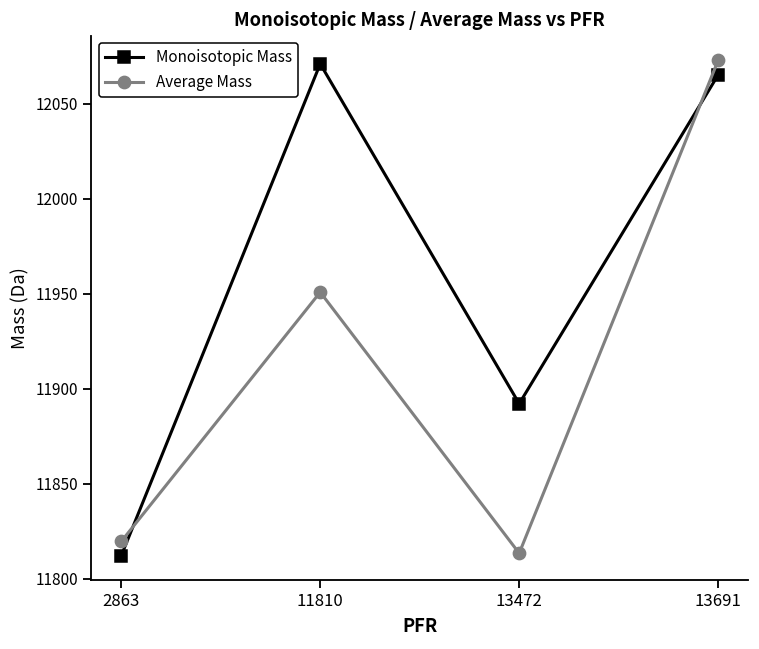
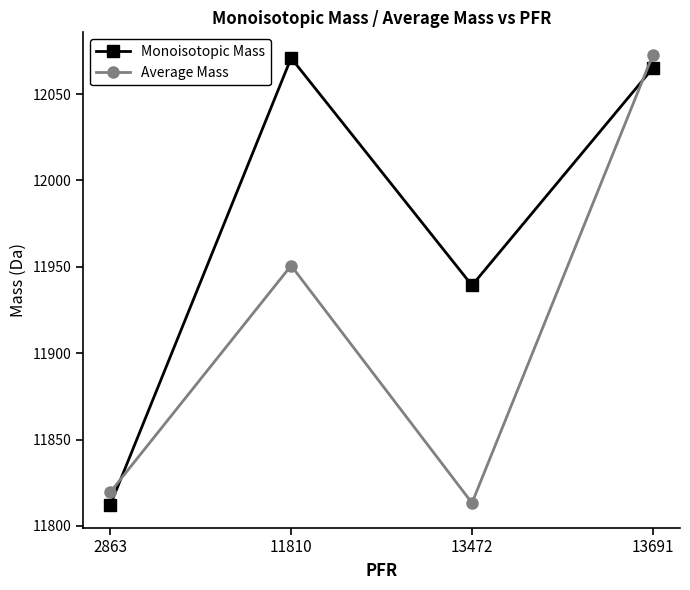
Monoisotopic Mass, 13472: 11892 -> 11939
